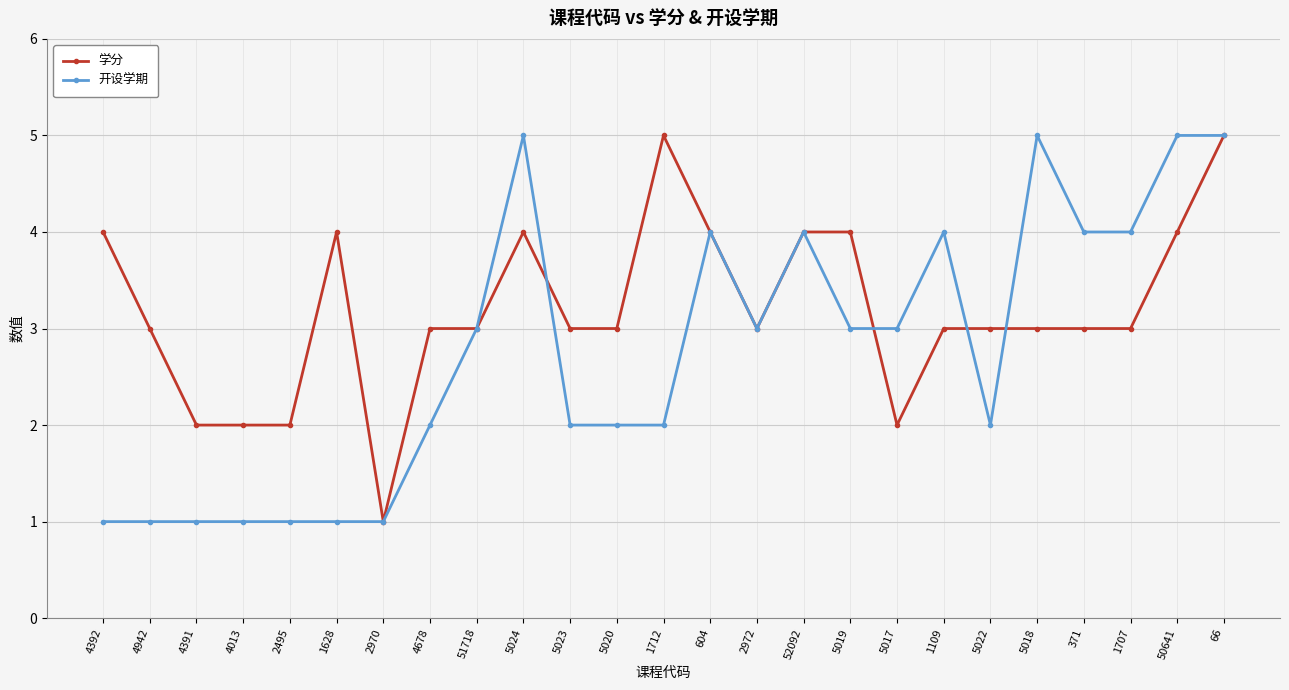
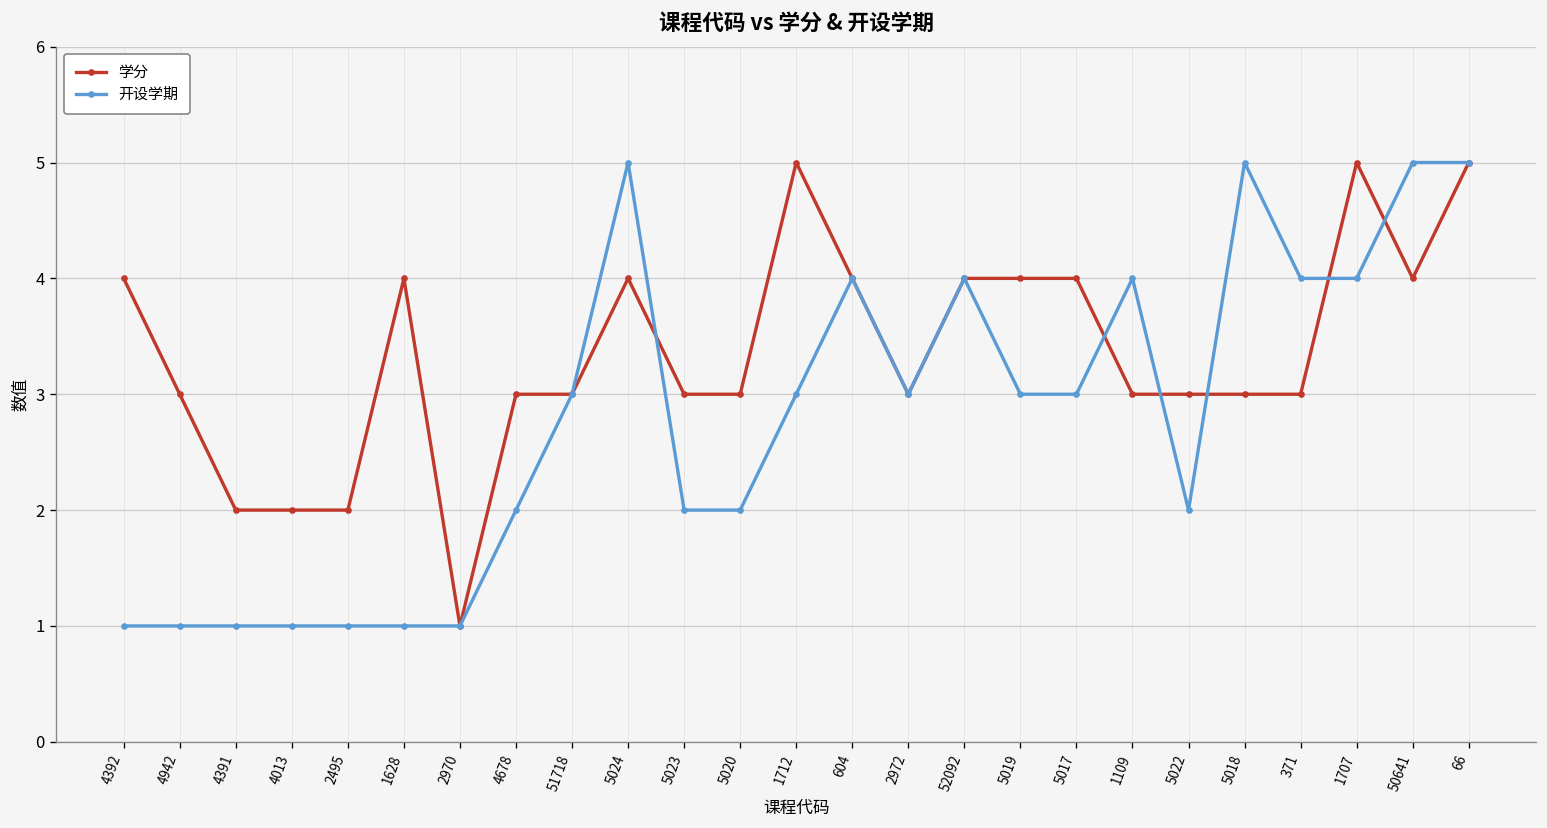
开设学期, 1712: 2 -> 3
学分, 5017: 2 -> 4
学分, 1707: 3 -> 5
